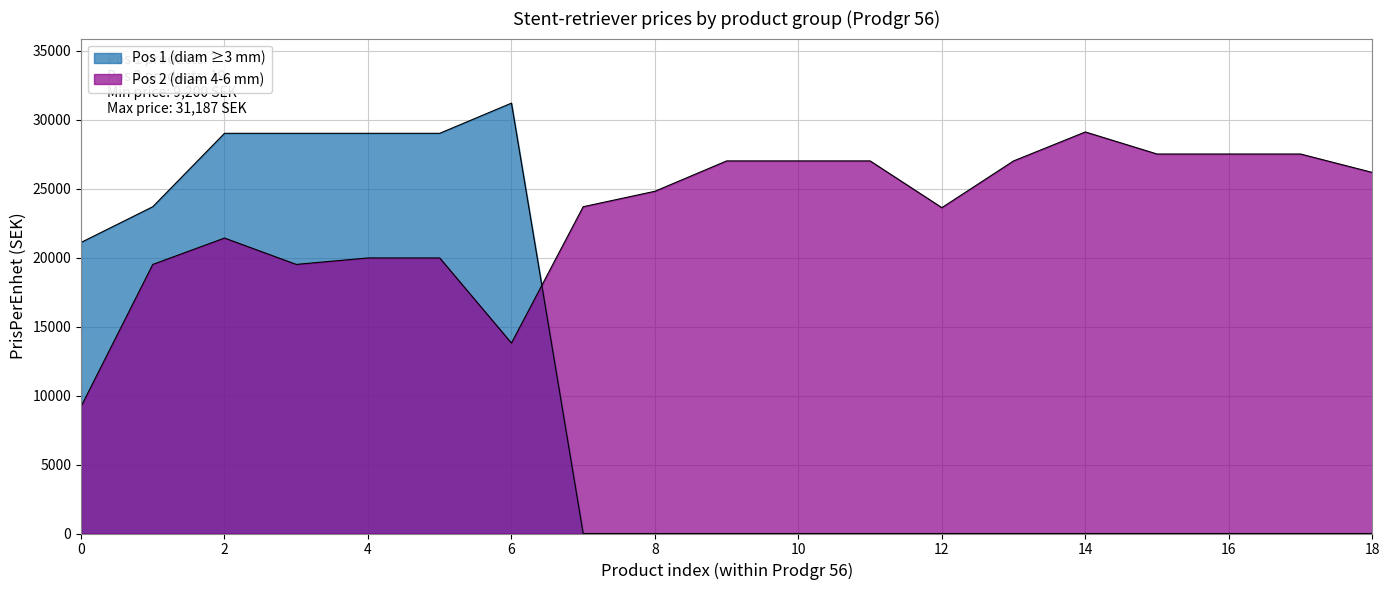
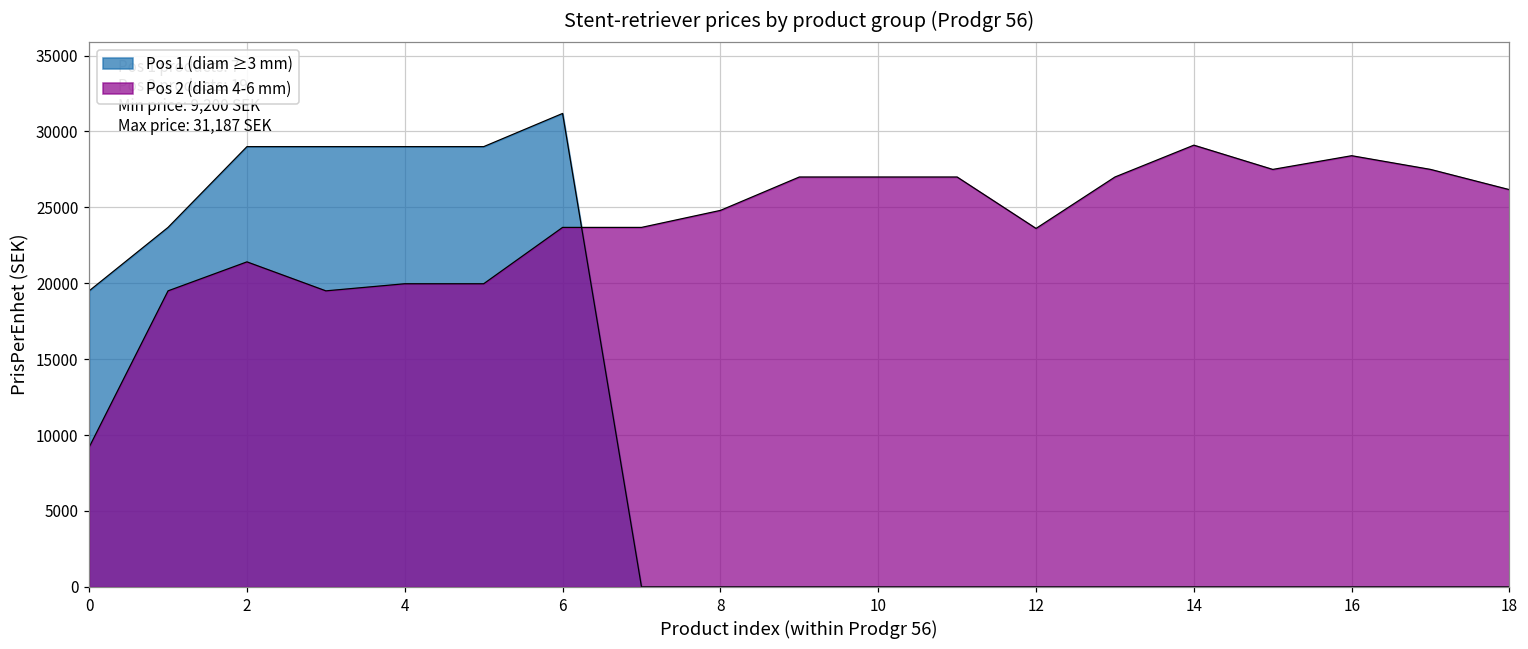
Pos 1 (diam ≥3 mm), 0: 21100 -> 19500
Pos 2 (diam 4-6 mm), 6: 13800 -> 23700
Pos 2 (diam 4-6 mm), 16: 27500 -> 28400
